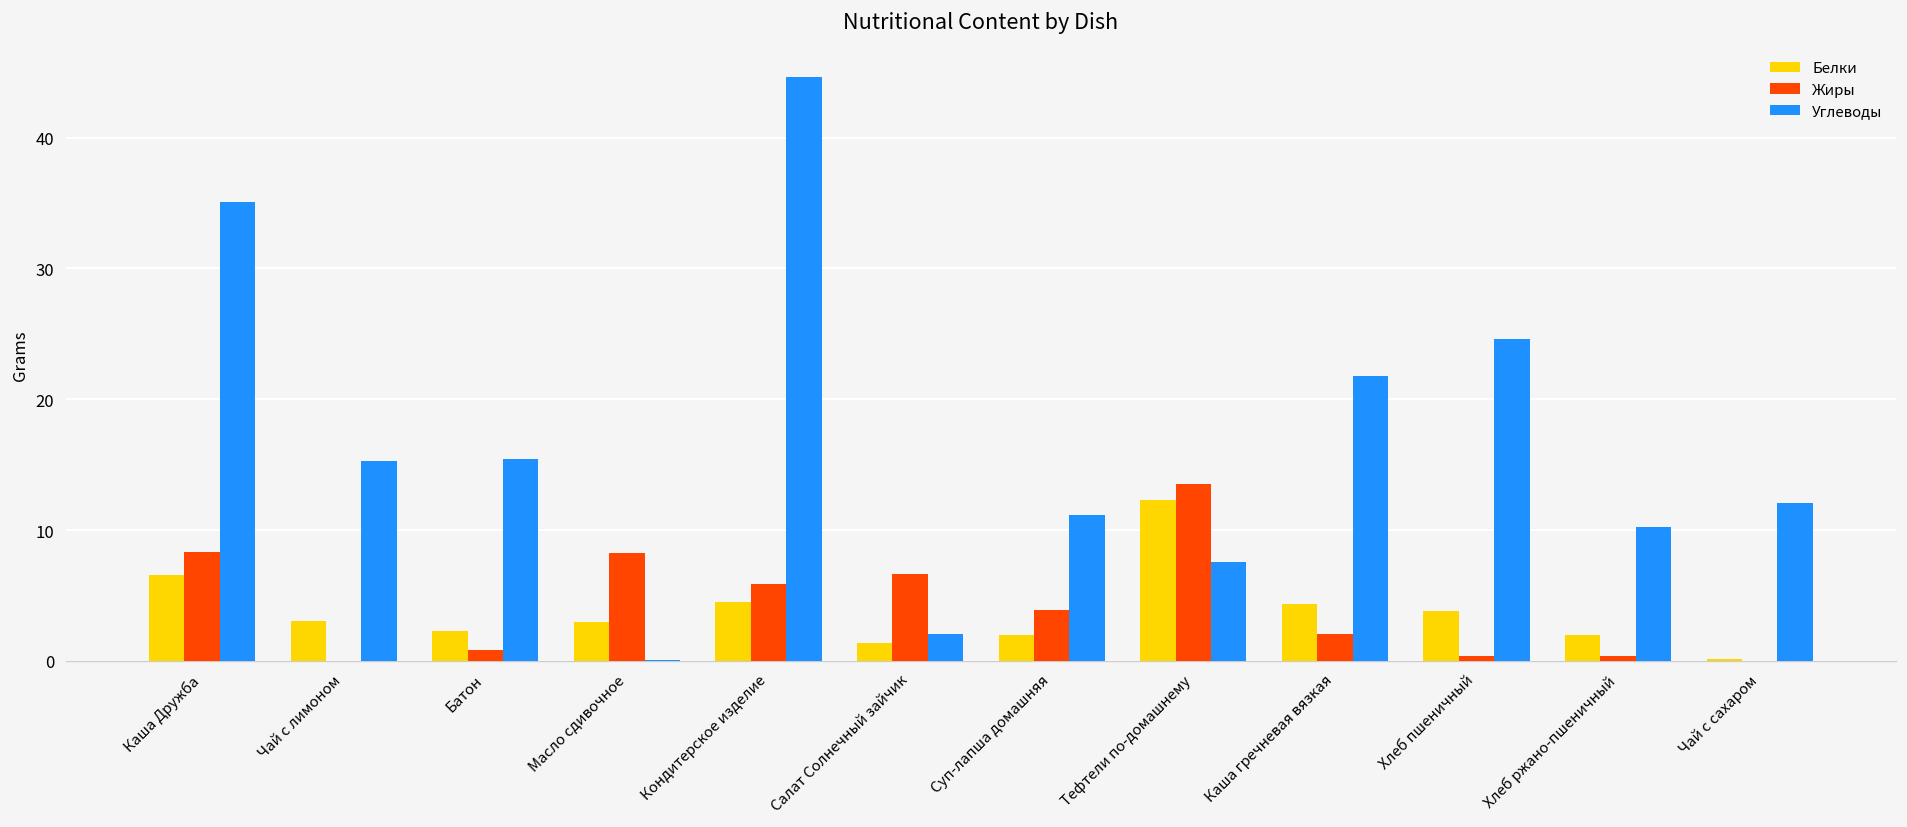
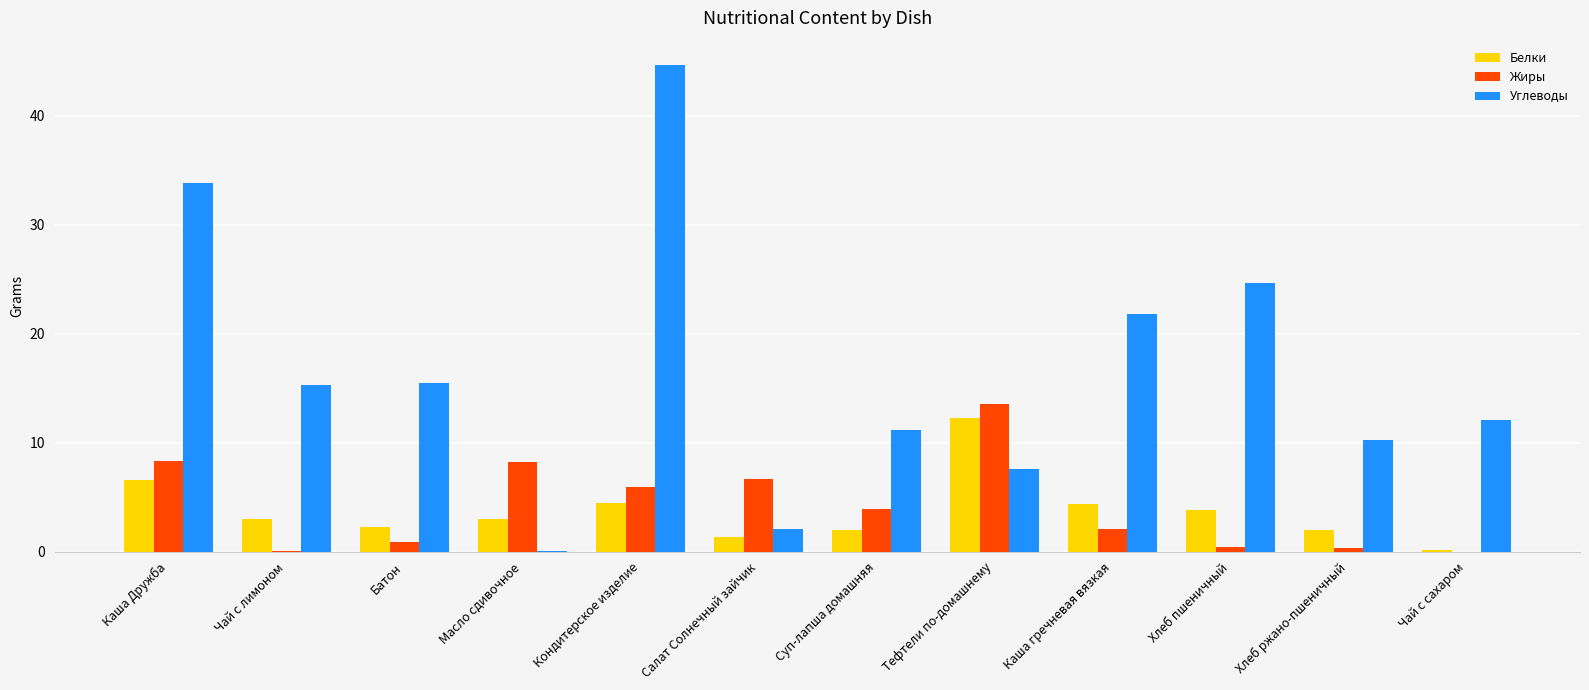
Углеводы, Каша Дружба: 35.1 -> 33.8
